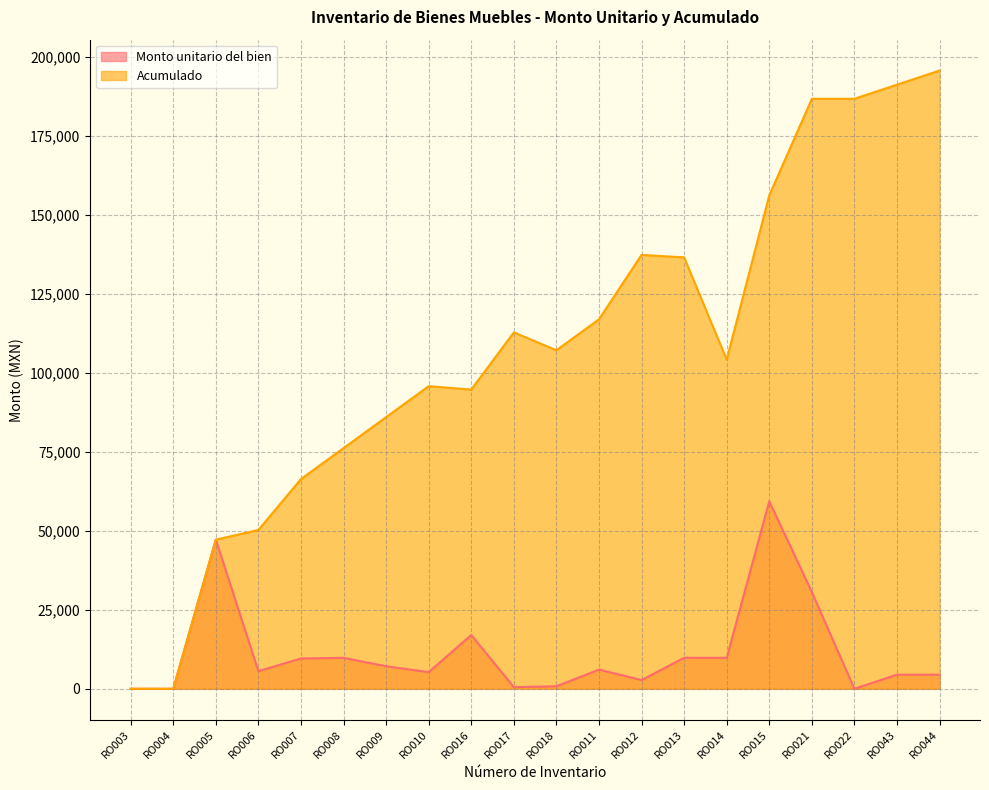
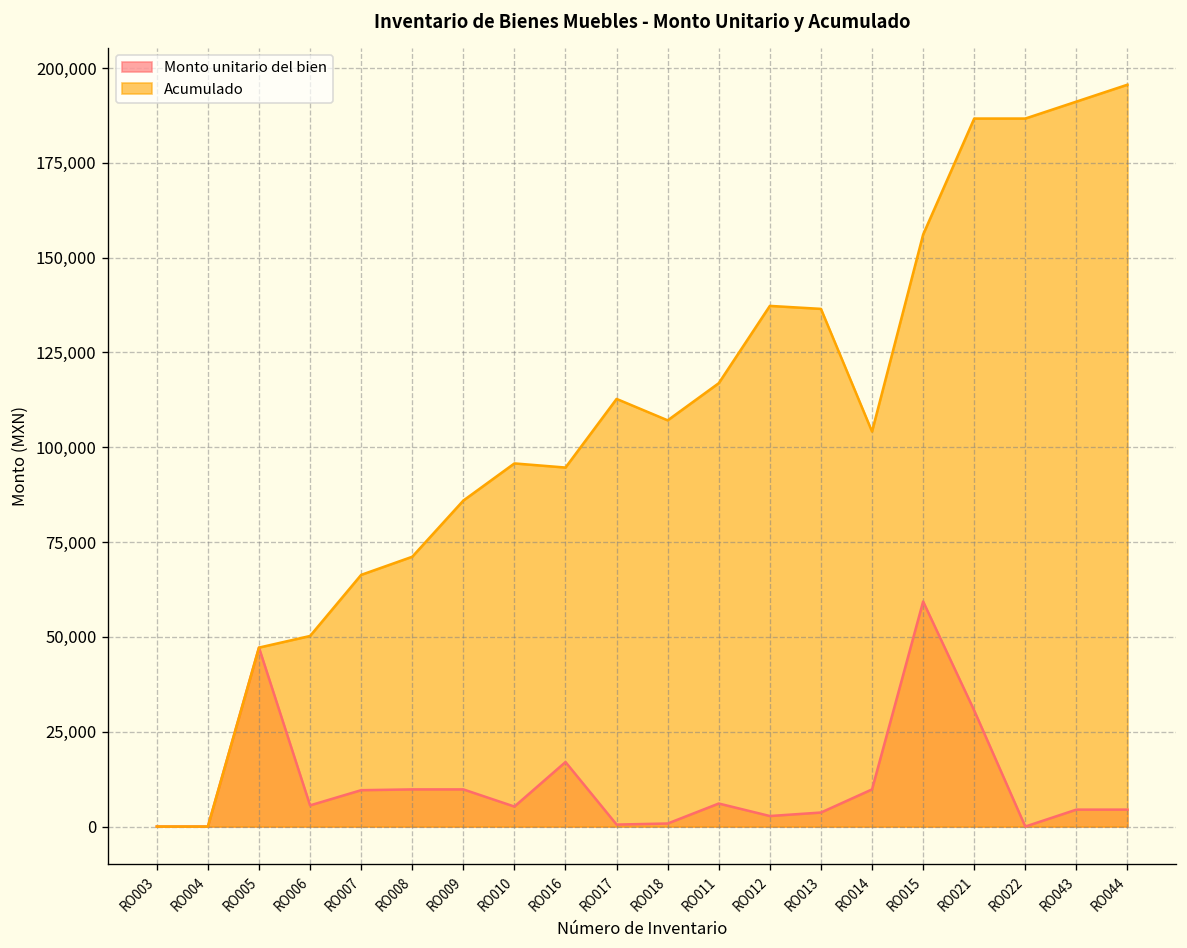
Acumulado, RO008: 76,000 -> 71,000
Monto unitario del bien, RO009: 7,000 -> 10,000
Monto unitario del bien, RO013: 10,000 -> 4,000
